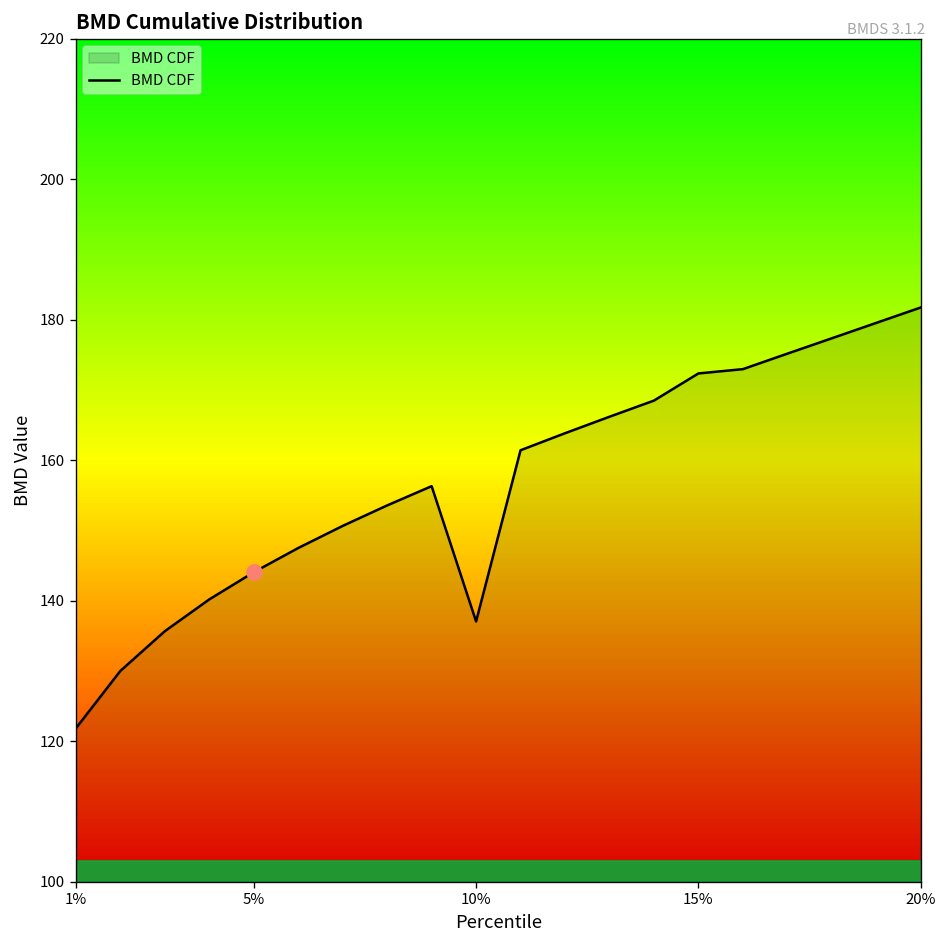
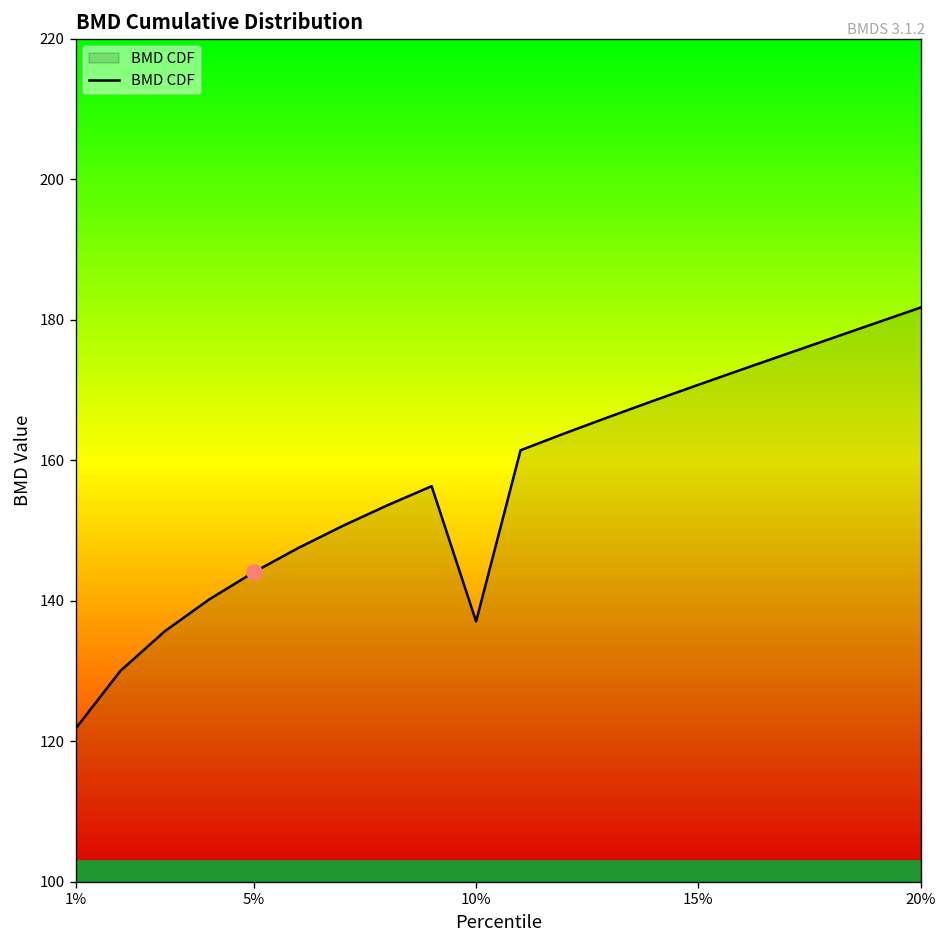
BMD CDF, 15%: 172 -> 171
